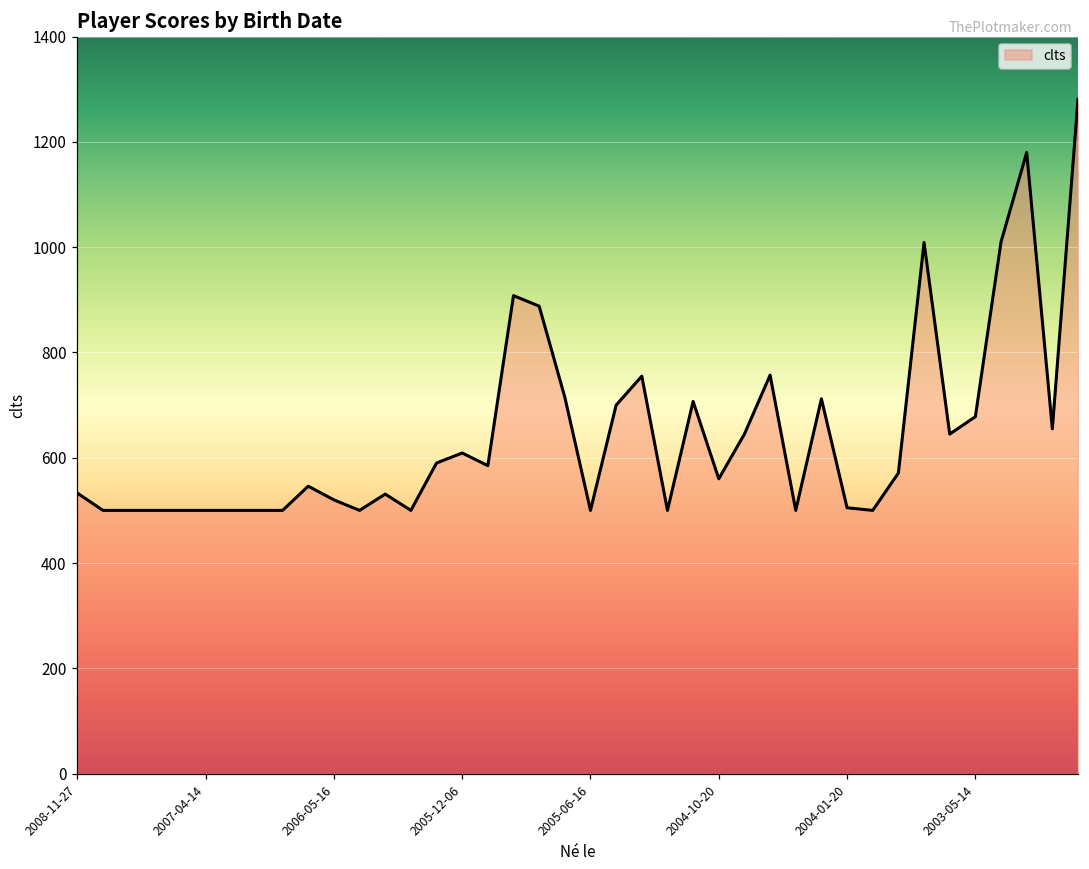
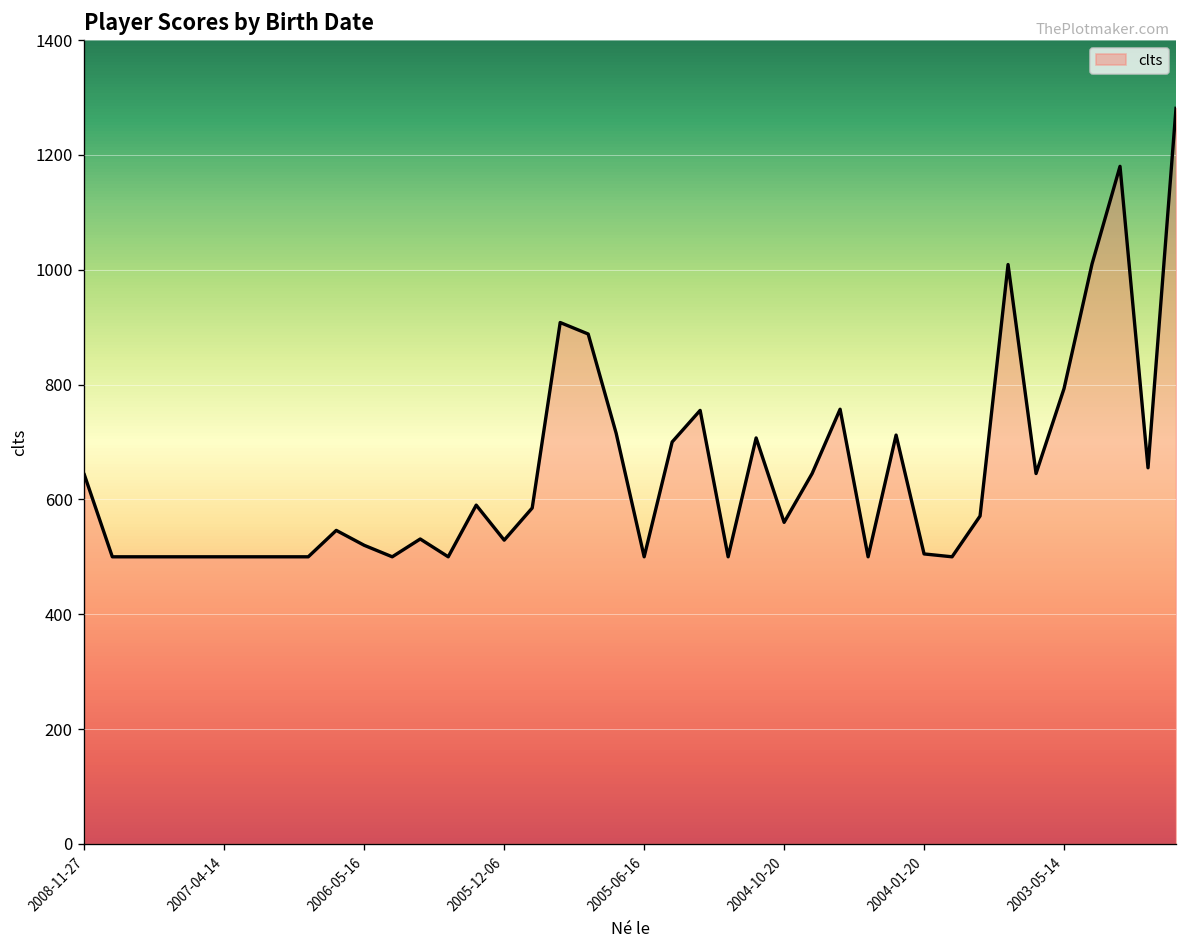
2008-11-27: 530 -> 640
2005-12-06: 610 -> 530
2003-05-14: 680 -> 790
